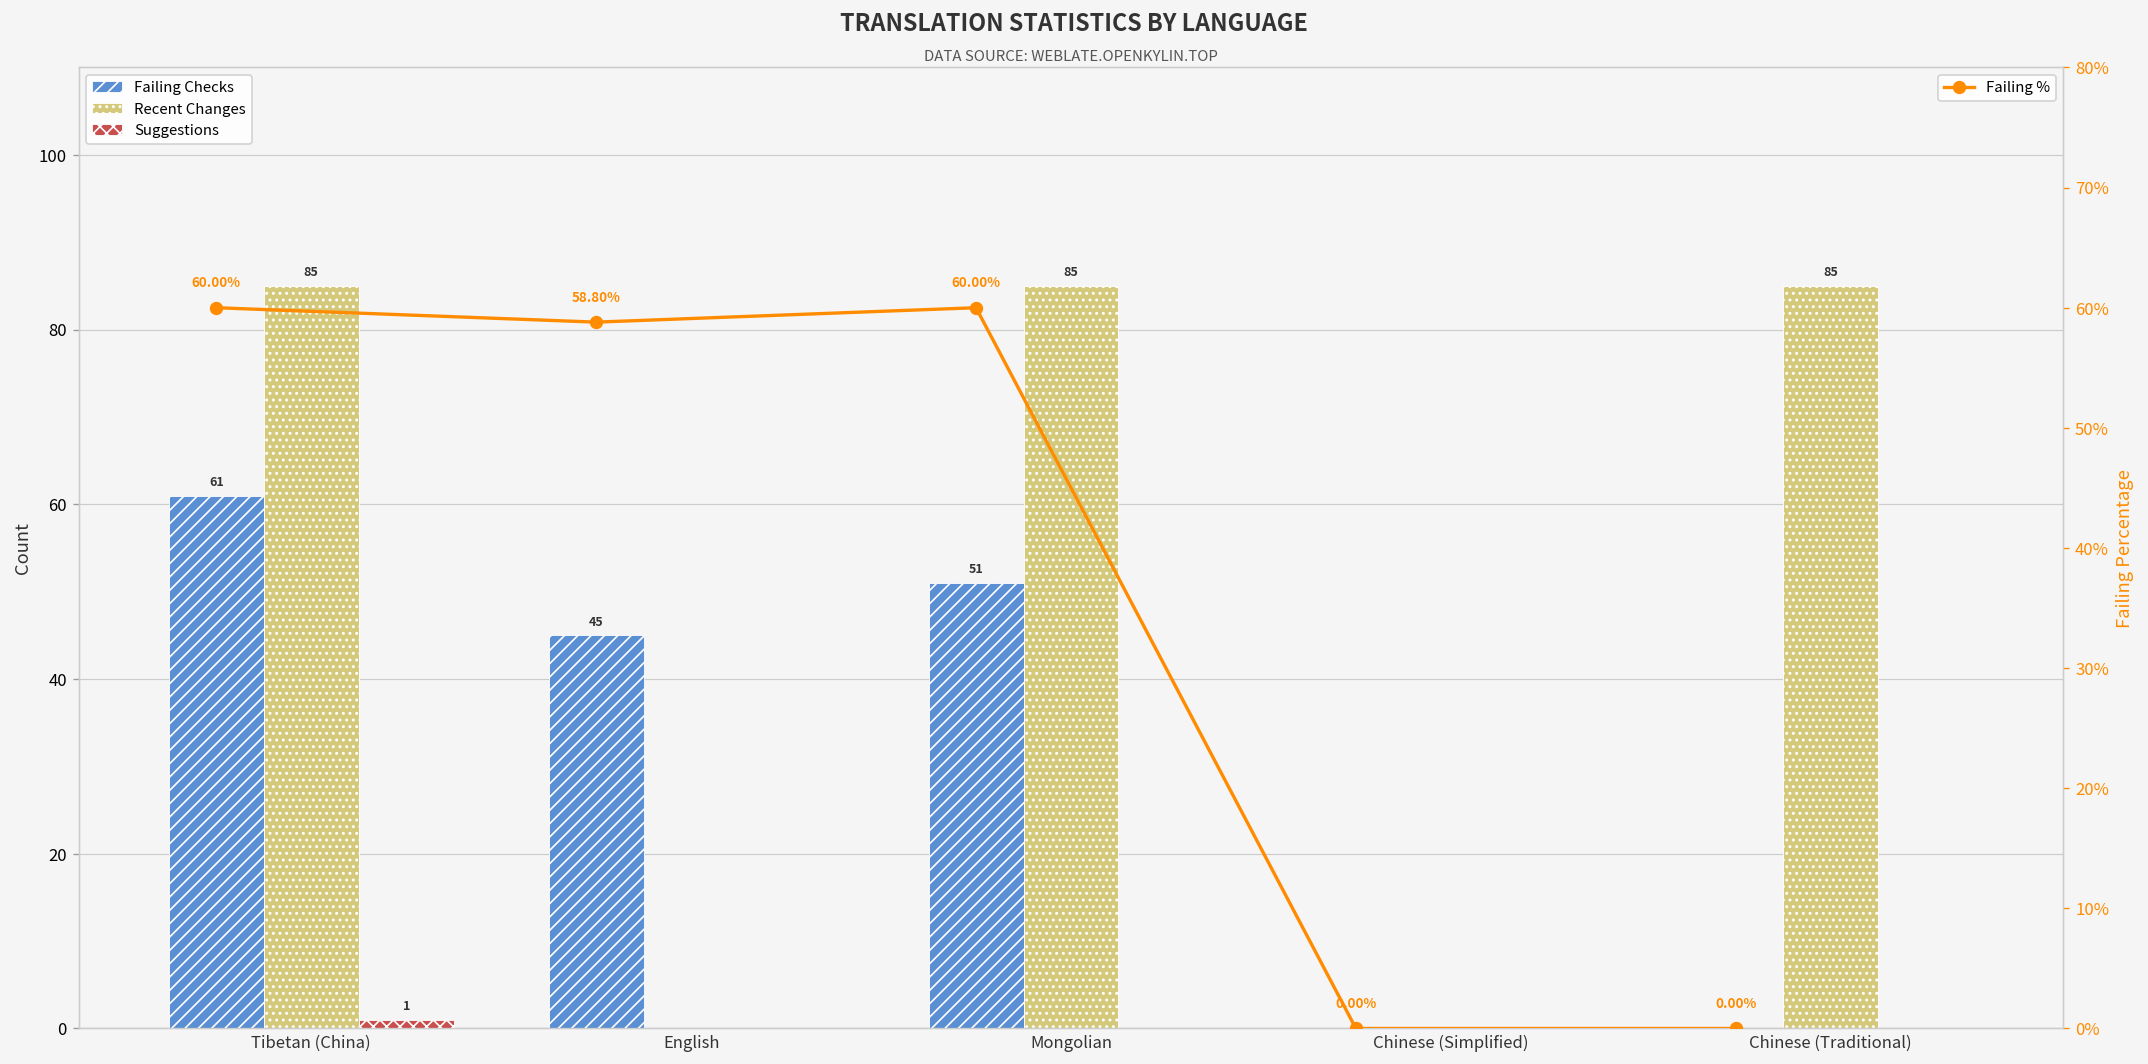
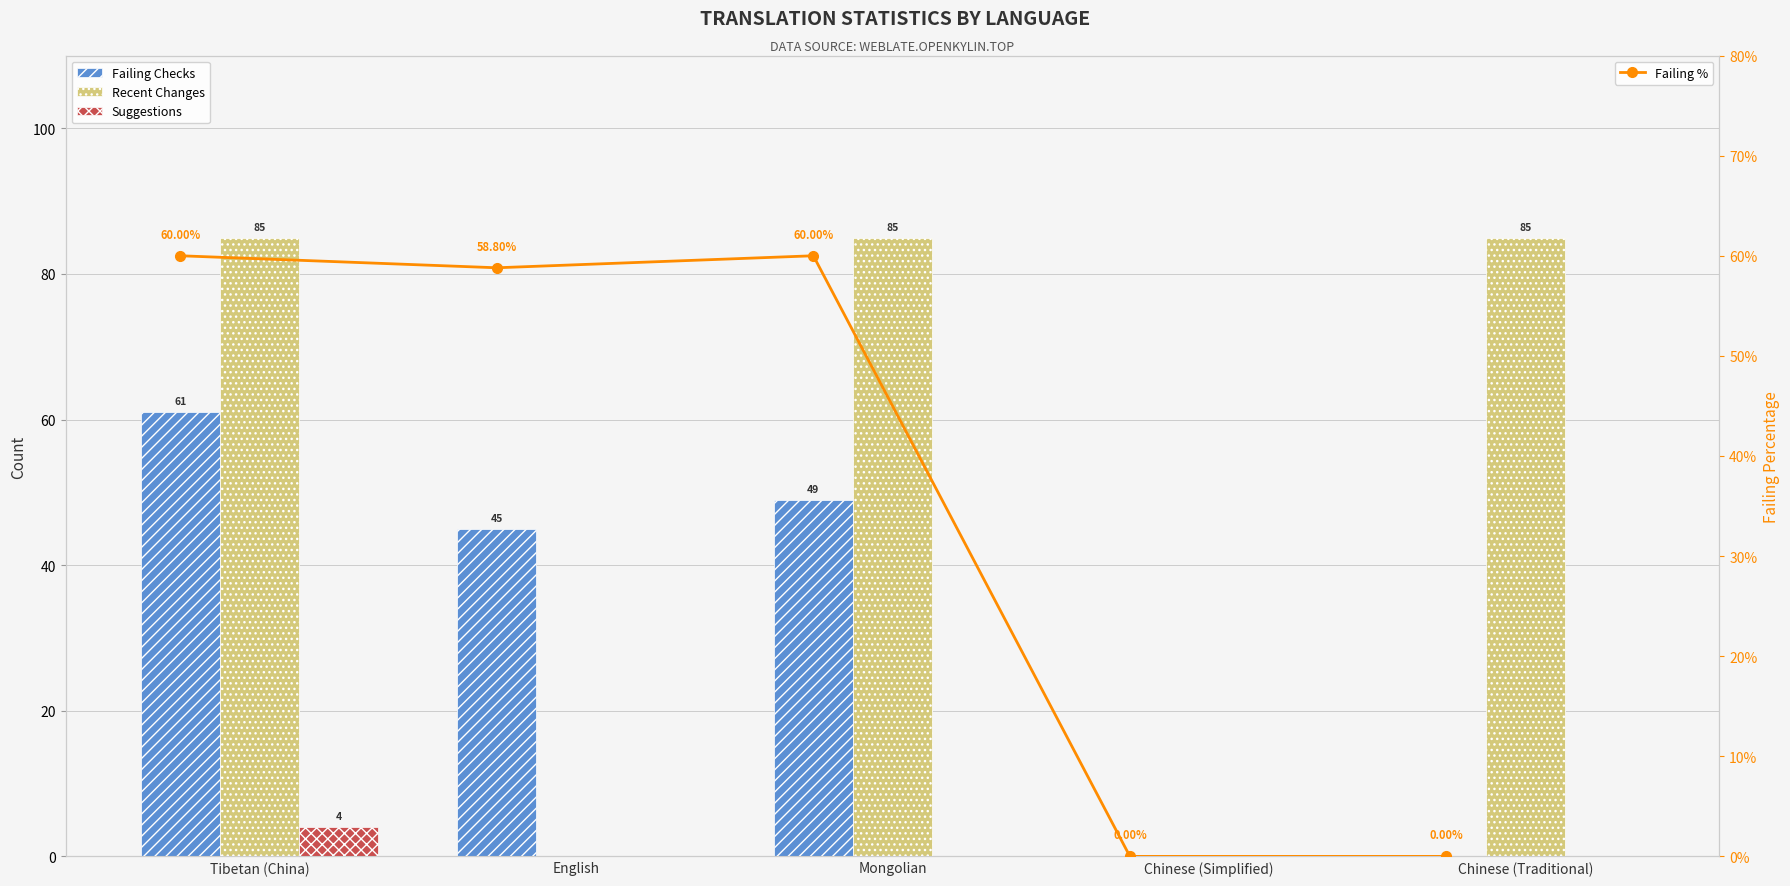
Suggestions, Tibetan (China): 1 -> 4
Failing Checks, Mongolian: 51 -> 49
